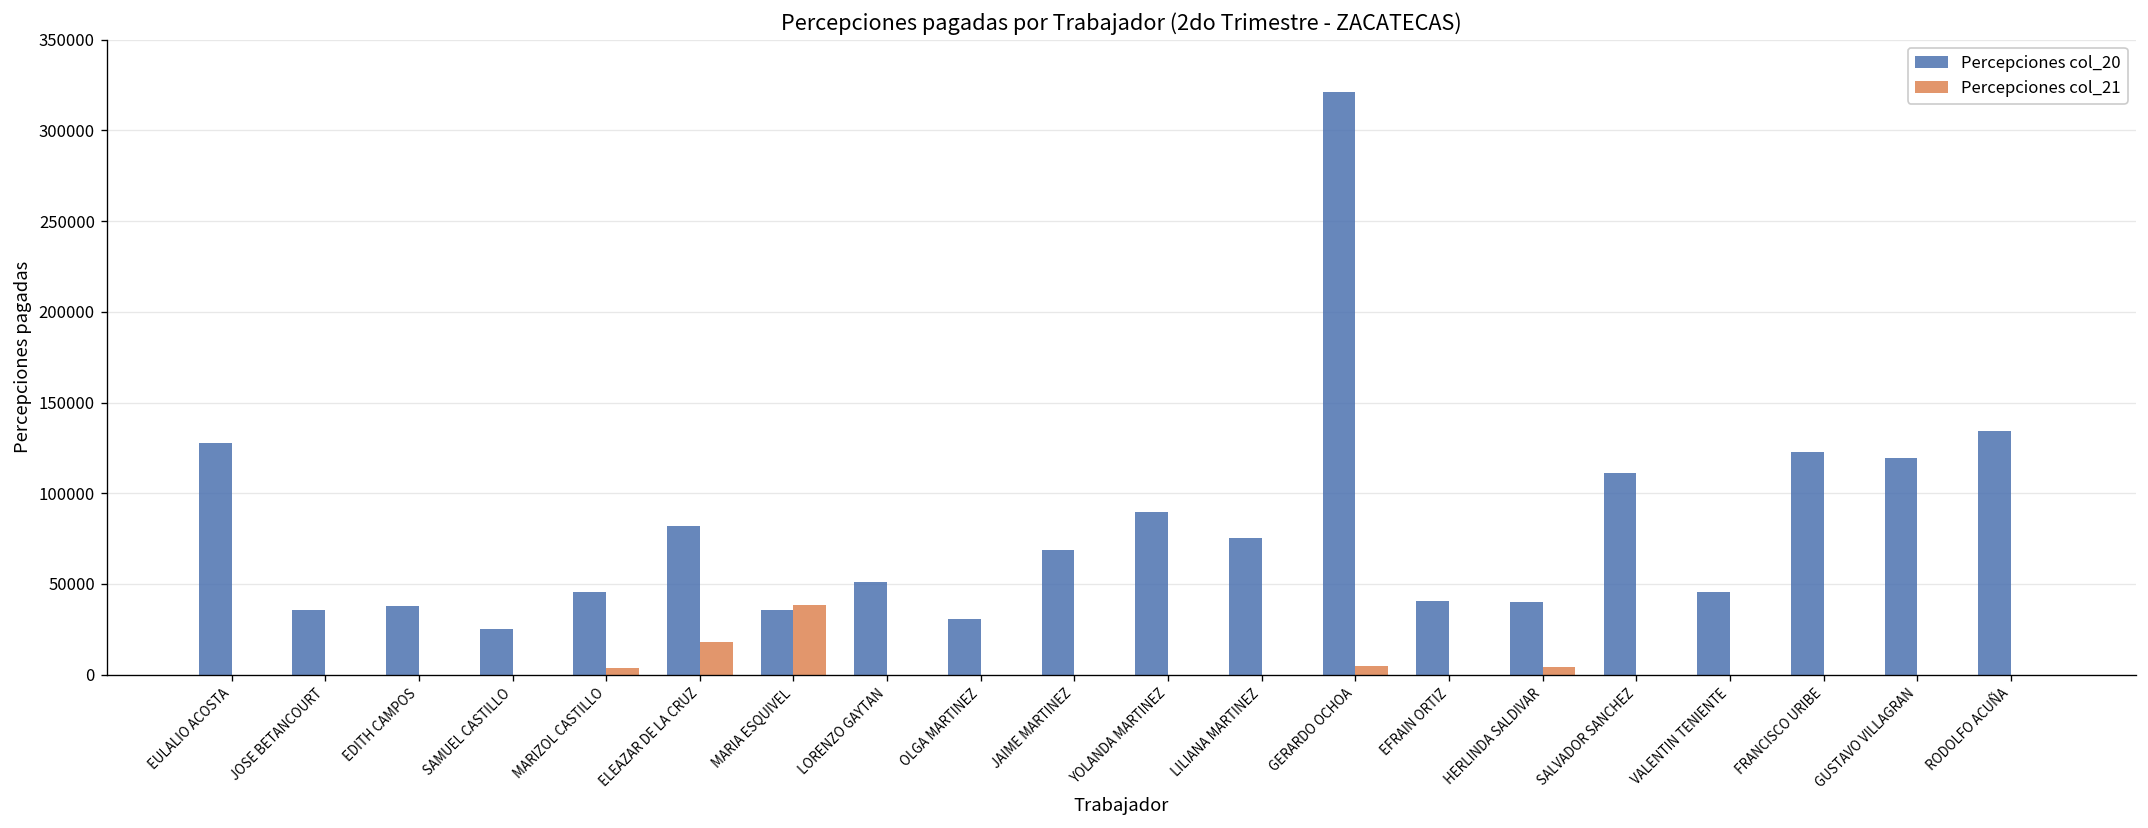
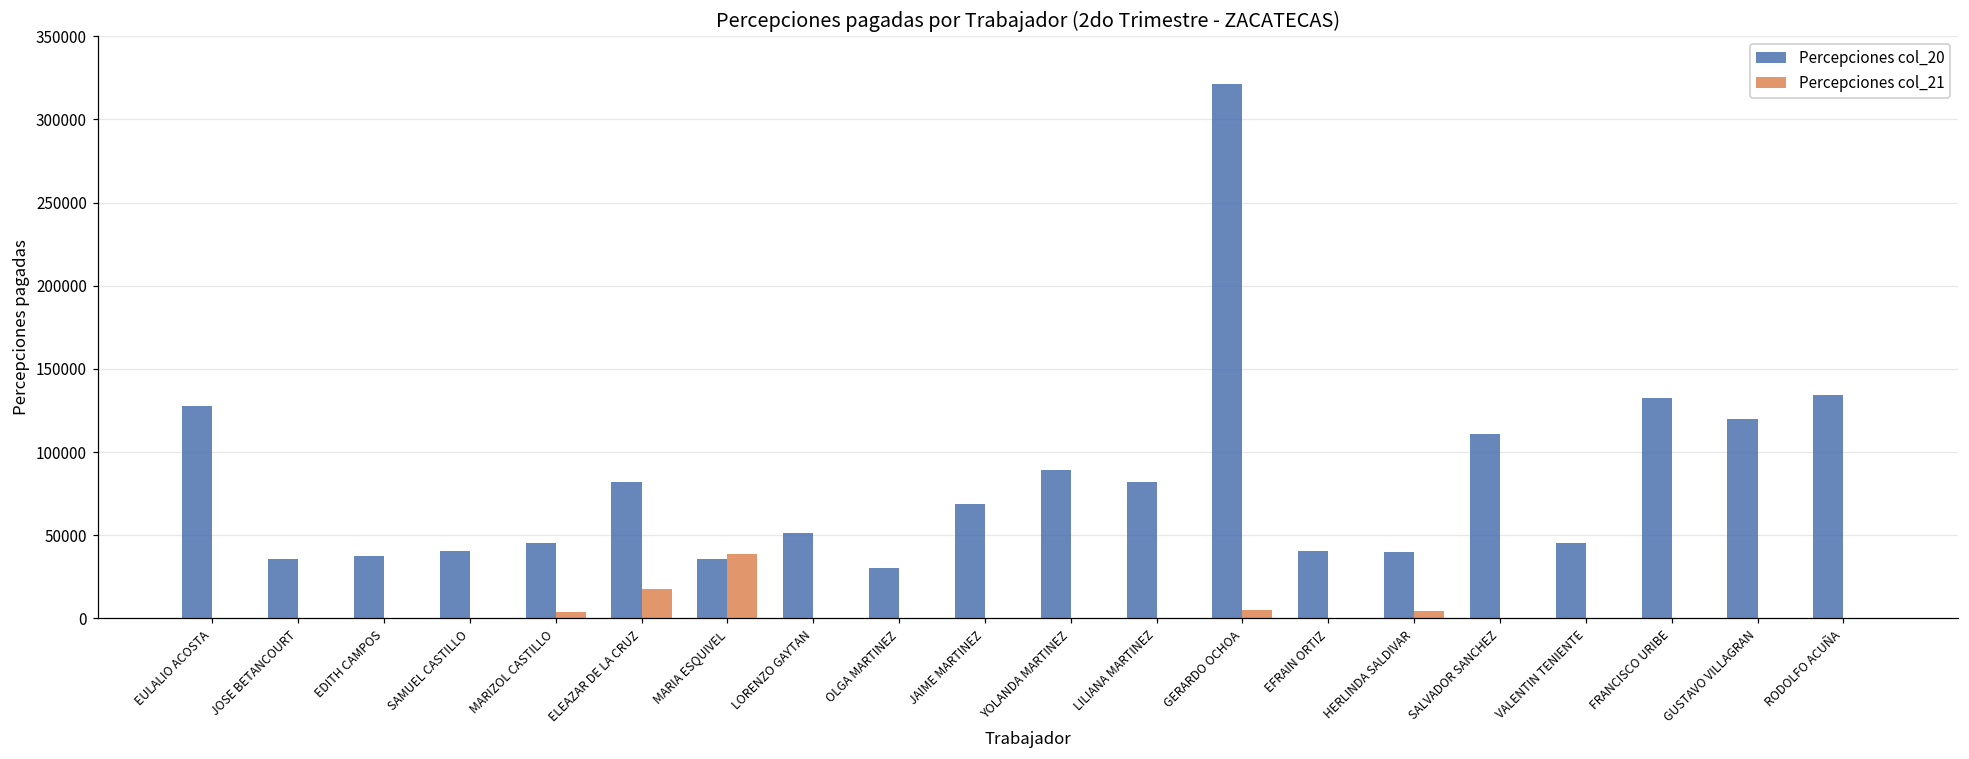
Percepciones col_20, SAMUEL CASTILLO: 25000 -> 41000
Percepciones col_20, LILIANA MARTINEZ: 75000 -> 82000
Percepciones col_20, FRANCISCO URIBE: 123000 -> 132000
